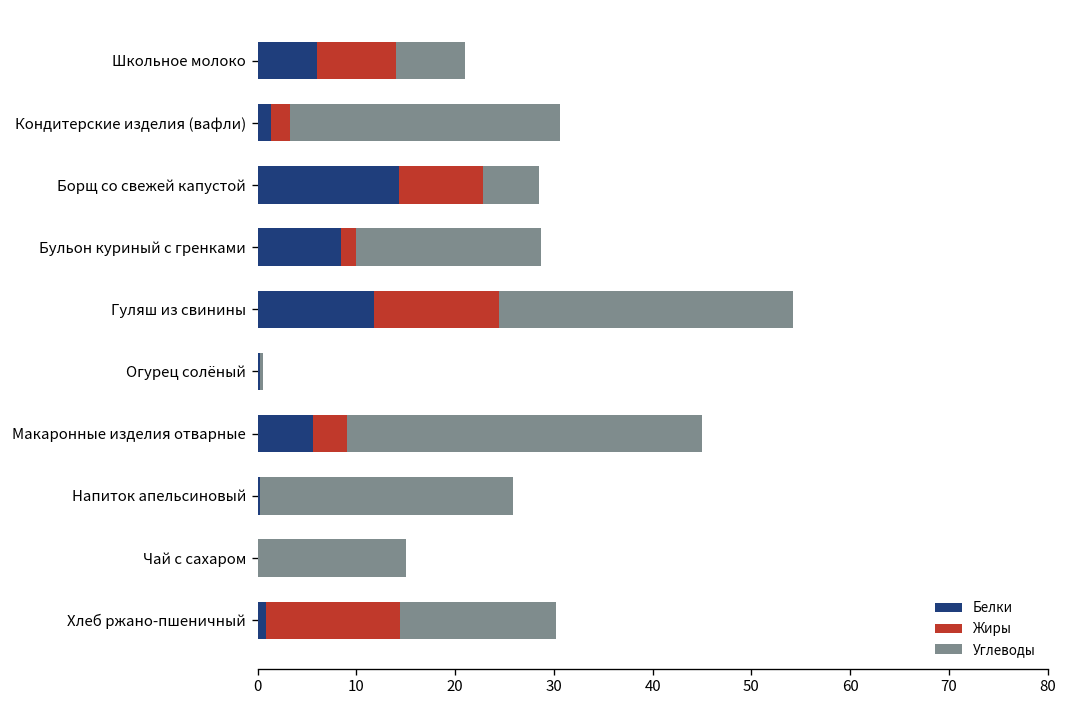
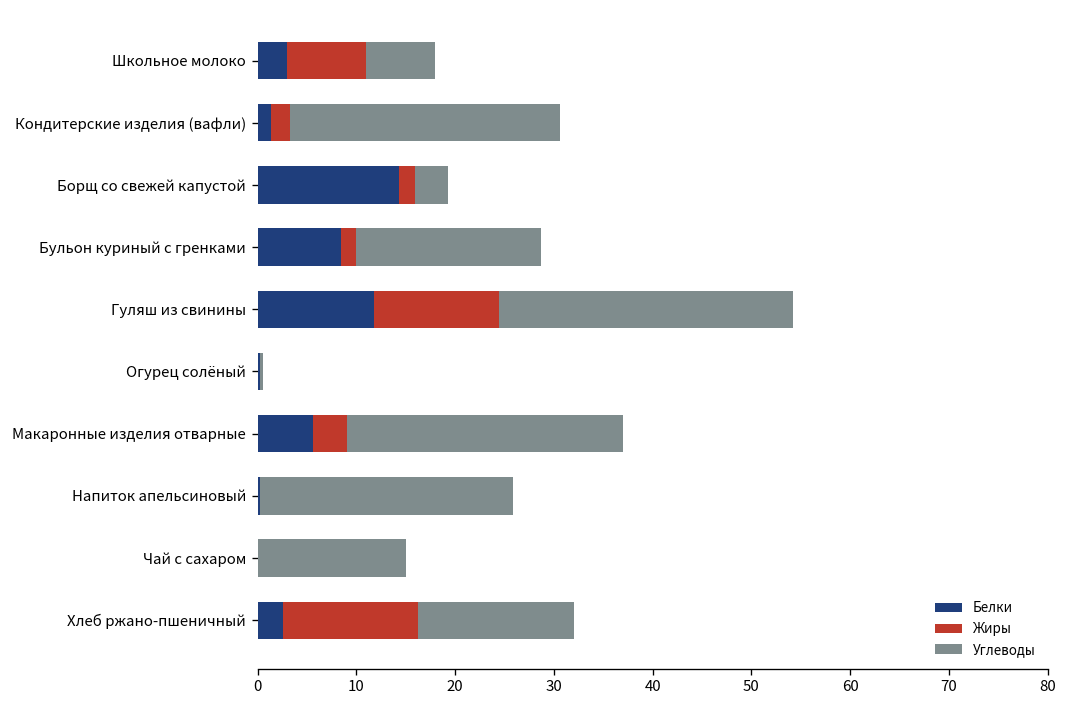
Белки, Школьное молоко: 6 -> 3
Жиры, Борщ со свежей капустой: 9 -> 2
Углеводы, Борщ со свежей капустой: 6 -> 3
Углеводы, Макаронные изделия отварные: 36 -> 28
Белки, Хлеб ржано-пшеничный: 1 -> 3
